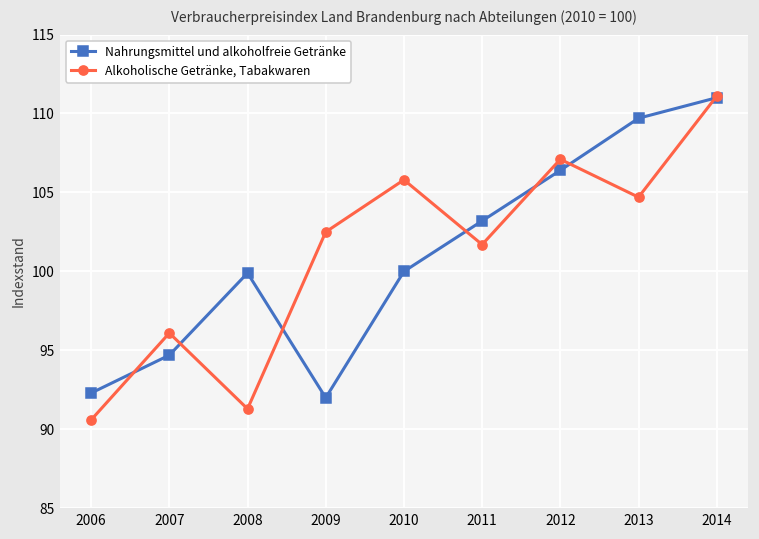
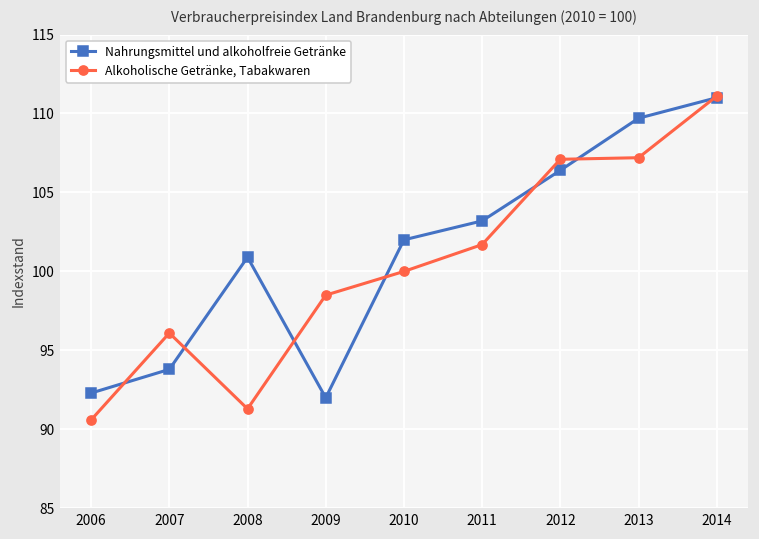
Nahrungsmittel und alkoholfreie Getränke, 2007: 94.7 -> 93.8
Nahrungsmittel und alkoholfreie Getränke, 2008: 99.9 -> 100.9
Alkoholische Getränke, Tabakwaren, 2009: 102.5 -> 98.5
Nahrungsmittel und alkoholfreie Getränke, 2010: 100 -> 102
Alkoholische Getränke, Tabakwaren, 2010: 105.8 -> 100.0
Alkoholische Getränke, Tabakwaren, 2013: 104.7 -> 107.2
